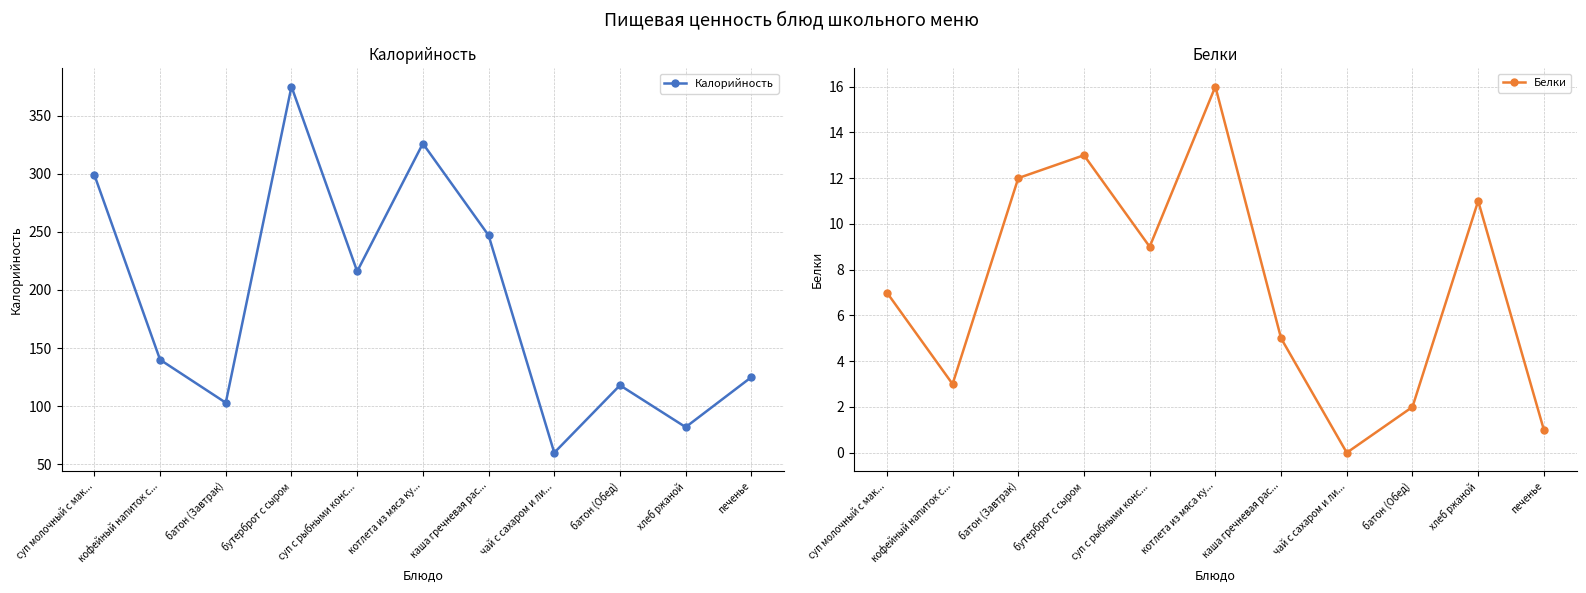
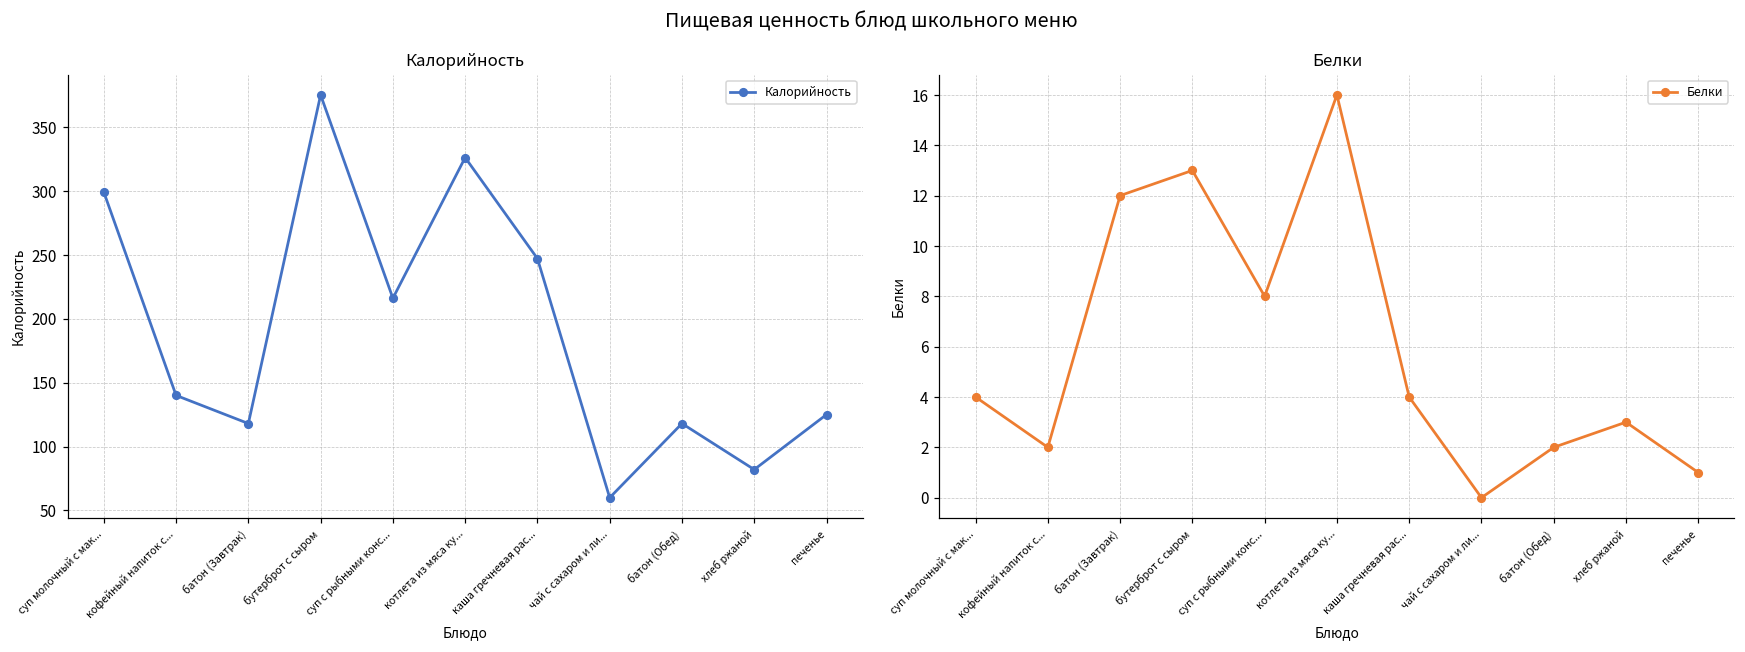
Калорийность, батон (Завтрак): 103 -> 118
Белки, суп молочный с мак...: 7 -> 4
Белки, кофейный напиток с...: 3 -> 2
Белки, суп с рыбными конс...: 9 -> 8
Белки, каша гречневая рас...: 5 -> 4
Белки, хлеб ржаной: 11 -> 3
